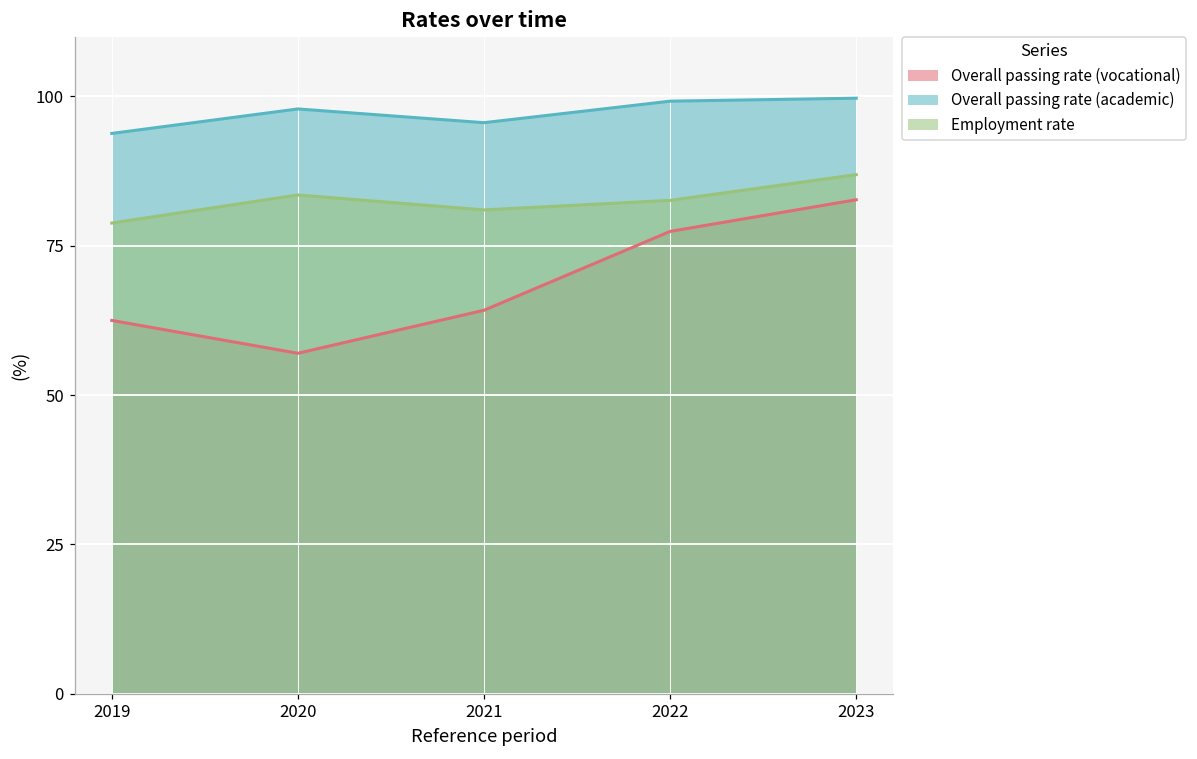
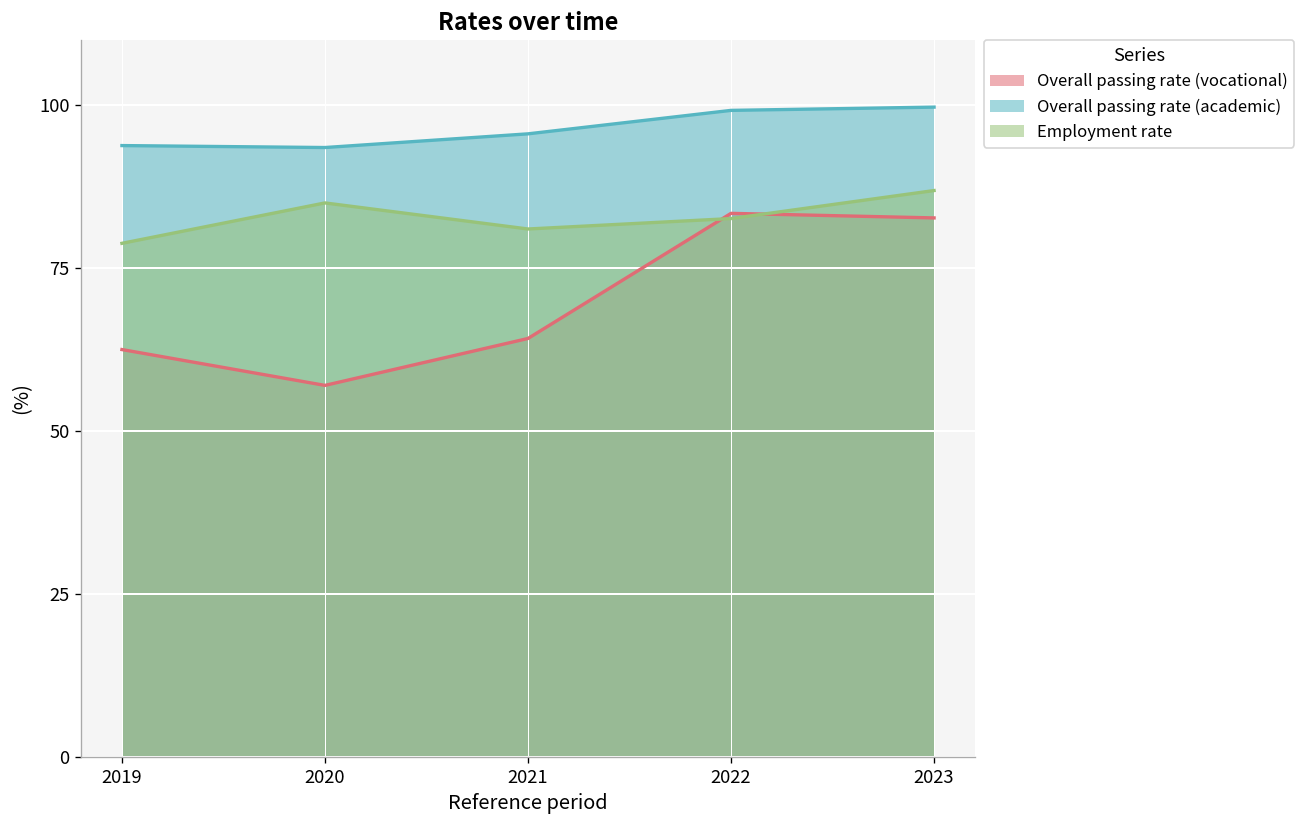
Overall passing rate (academic), 2020: 98 -> 94
Employment rate, 2020: 84 -> 85
Overall passing rate (vocational), 2022: 77 -> 83
